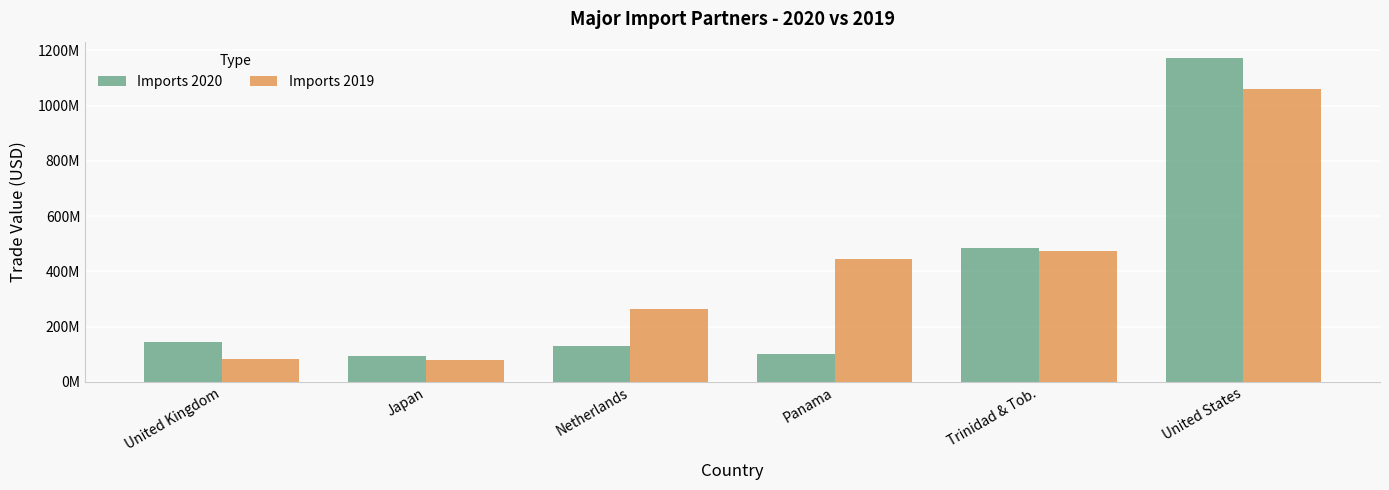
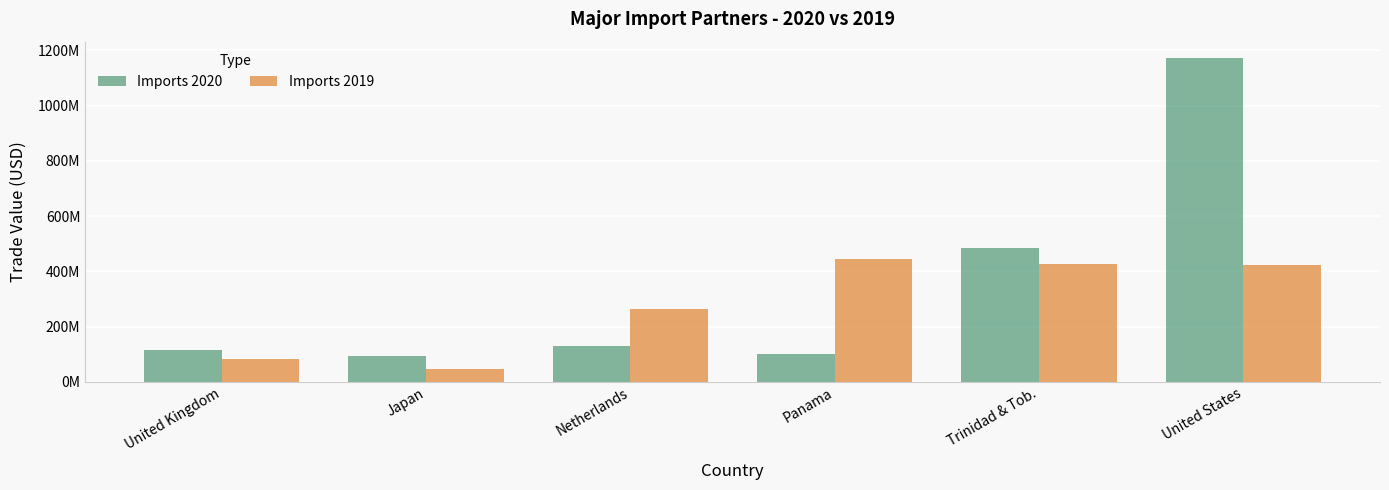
Imports 2020, United Kingdom: 150000000 -> 110000000
Imports 2019, Japan: 80000000 -> 50000000
Imports 2019, Trinidad & Tob.: 480000000 -> 430000000
Imports 2019, United States: 1060000000 -> 420000000
